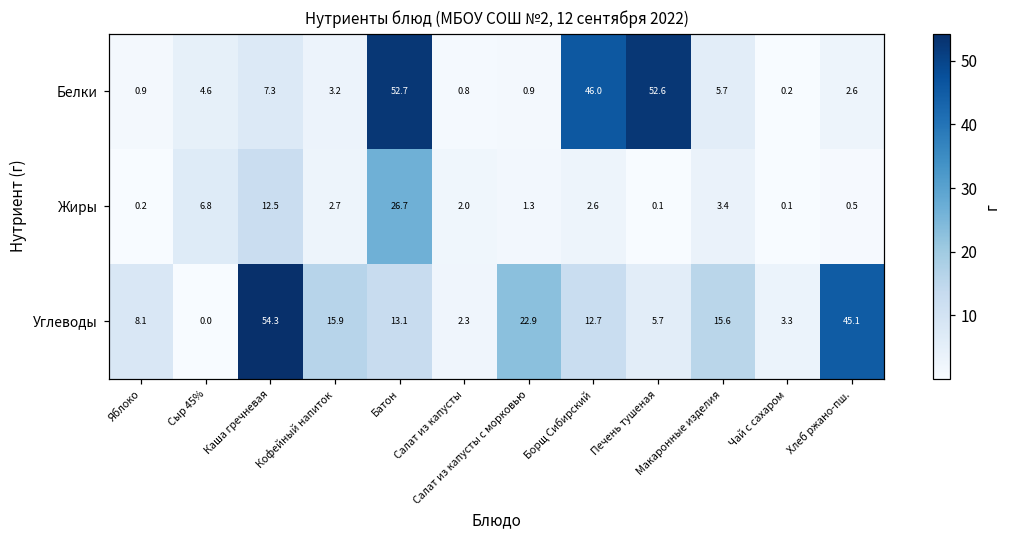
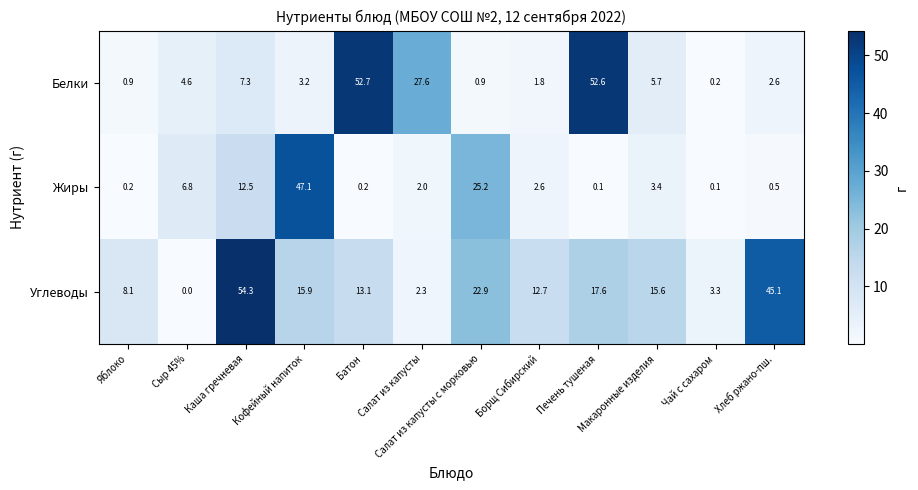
Белки, Салат из капусты: 0.8 -> 27.6
Белки, Борщ Сибирский: 46.0 -> 1.8
Жиры, Кофейный напиток: 2.7 -> 47.1
Жиры, Батон: 26.7 -> 0.2
Жиры, Салат из капусты с морковью: 1.3 -> 25.2
Углеводы, Печень тушеная: 5.7 -> 17.6
